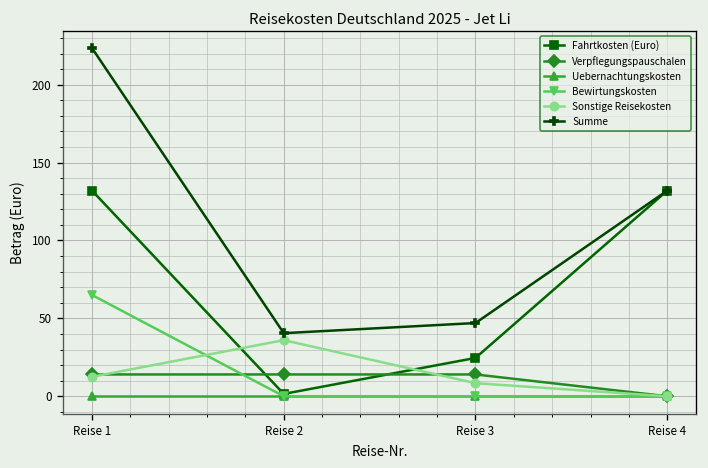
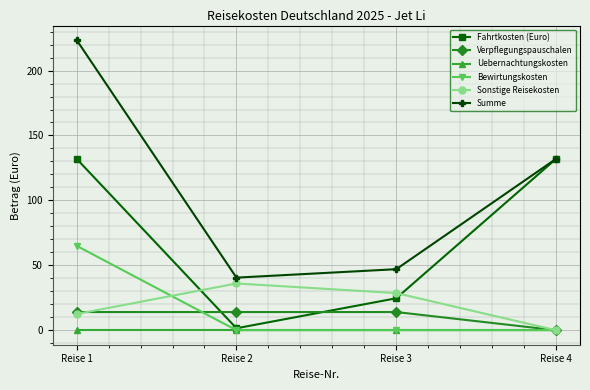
Sonstige Reisekosten, Reise 3: 8 -> 29
